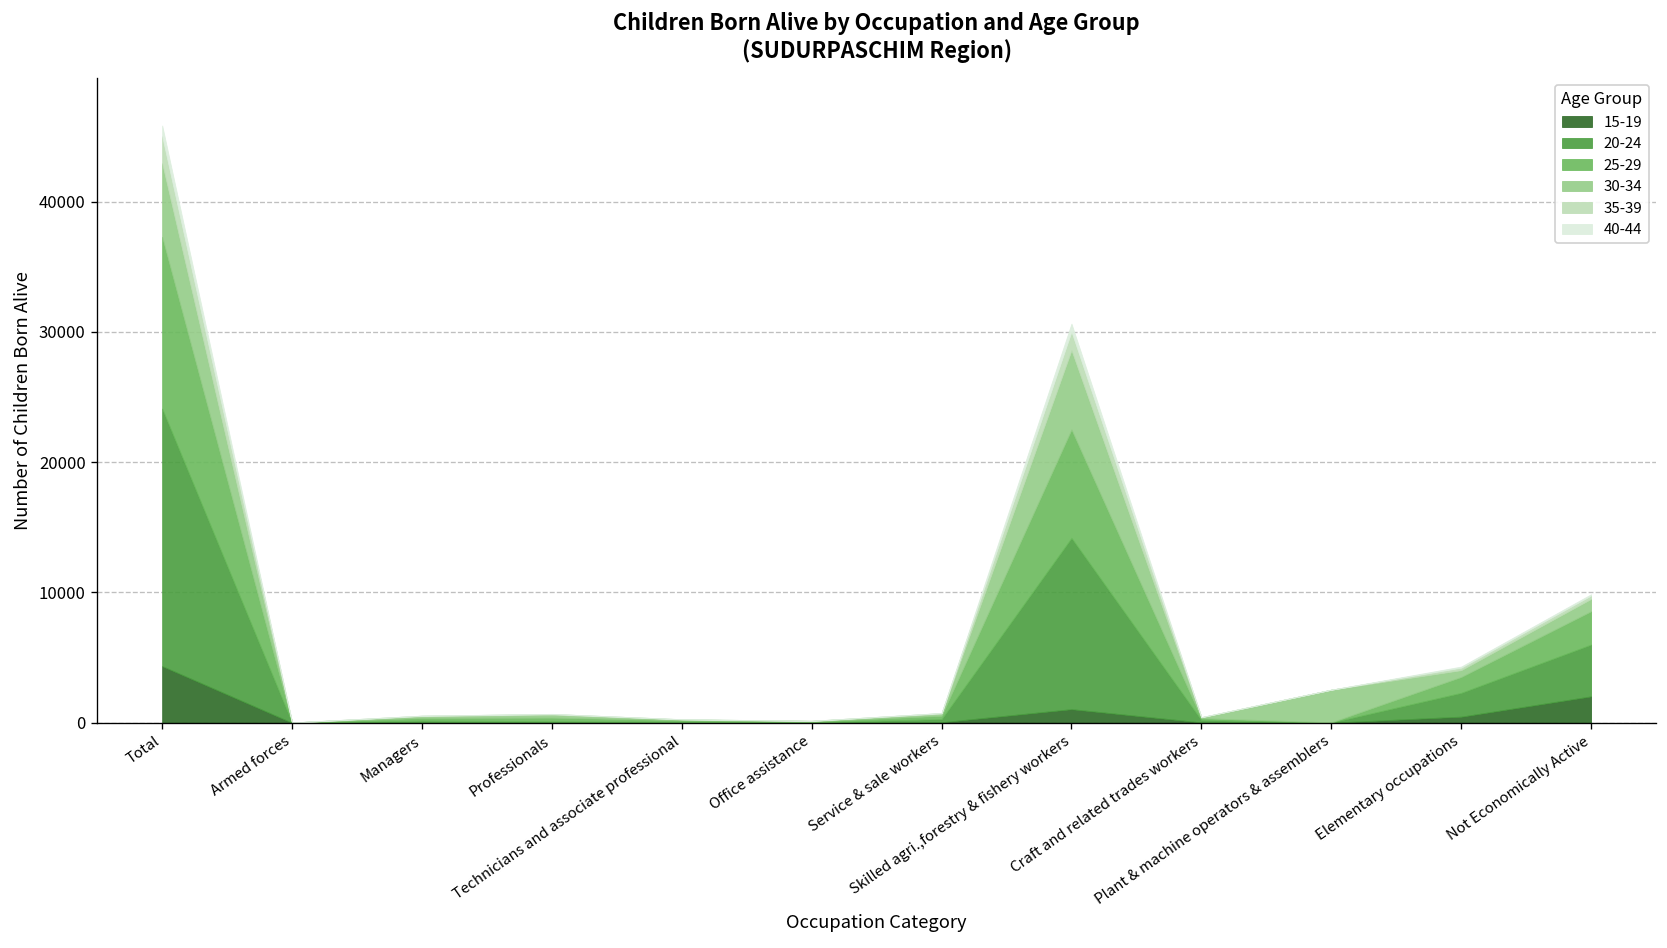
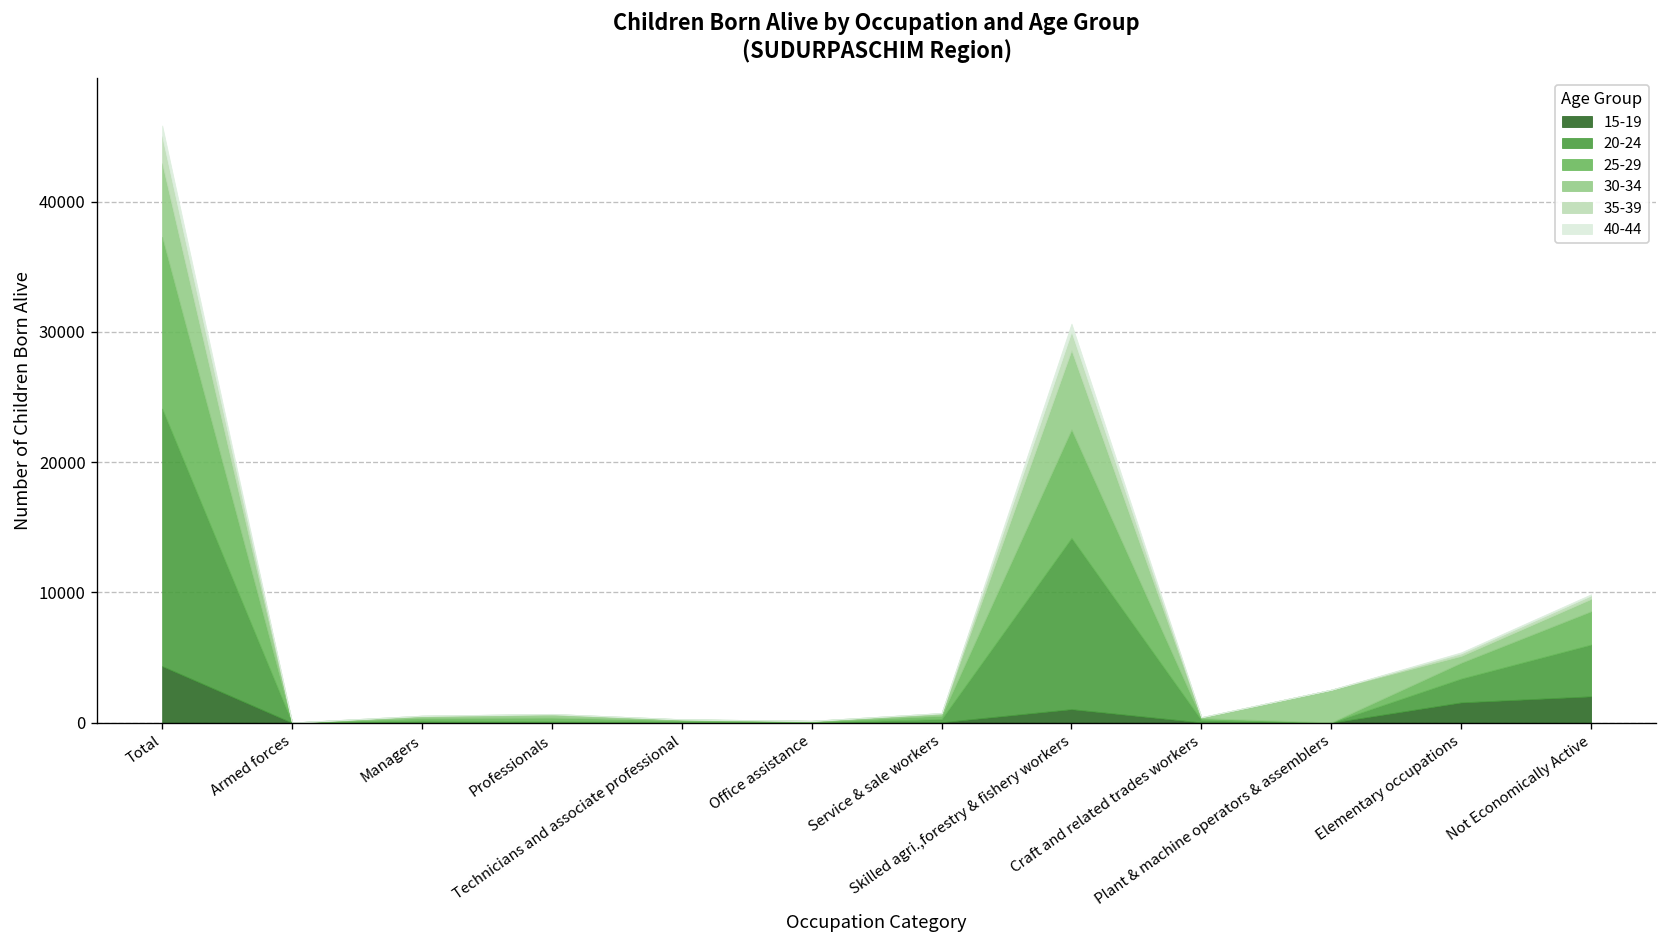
15-19, Elementary occupations: 500 -> 1600
